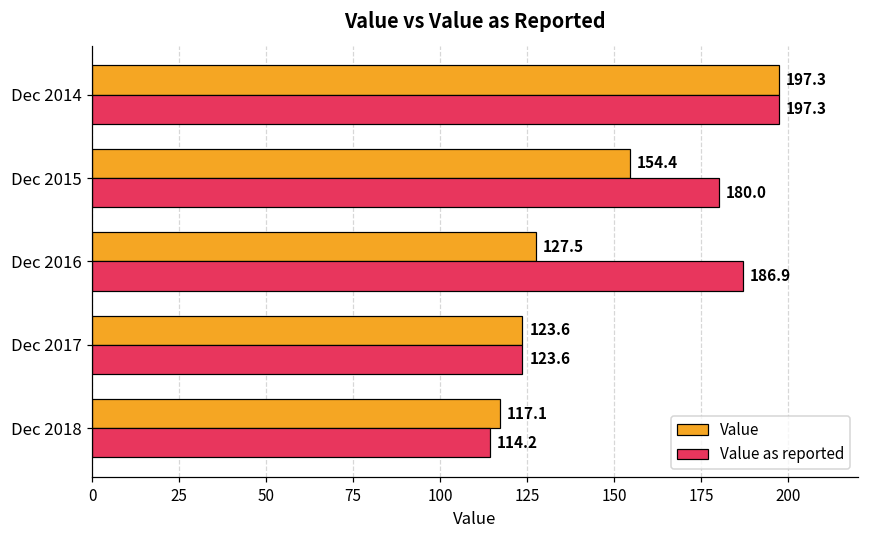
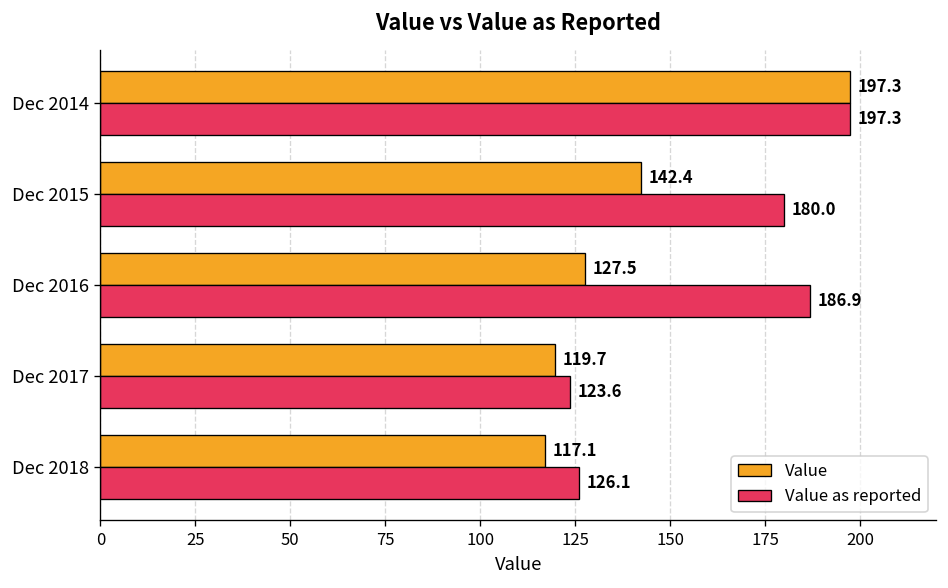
Value, Dec 2015: 154.4 -> 142.4
Value, Dec 2017: 123.6 -> 119.7
Value as reported, Dec 2018: 114.2 -> 126.1
